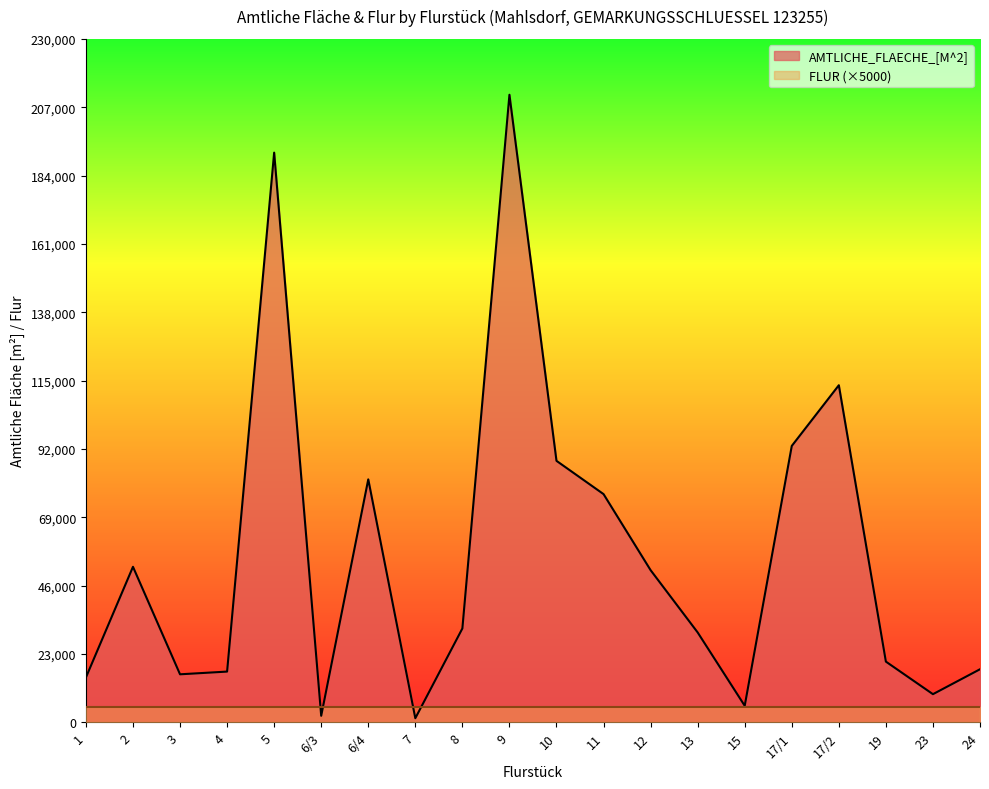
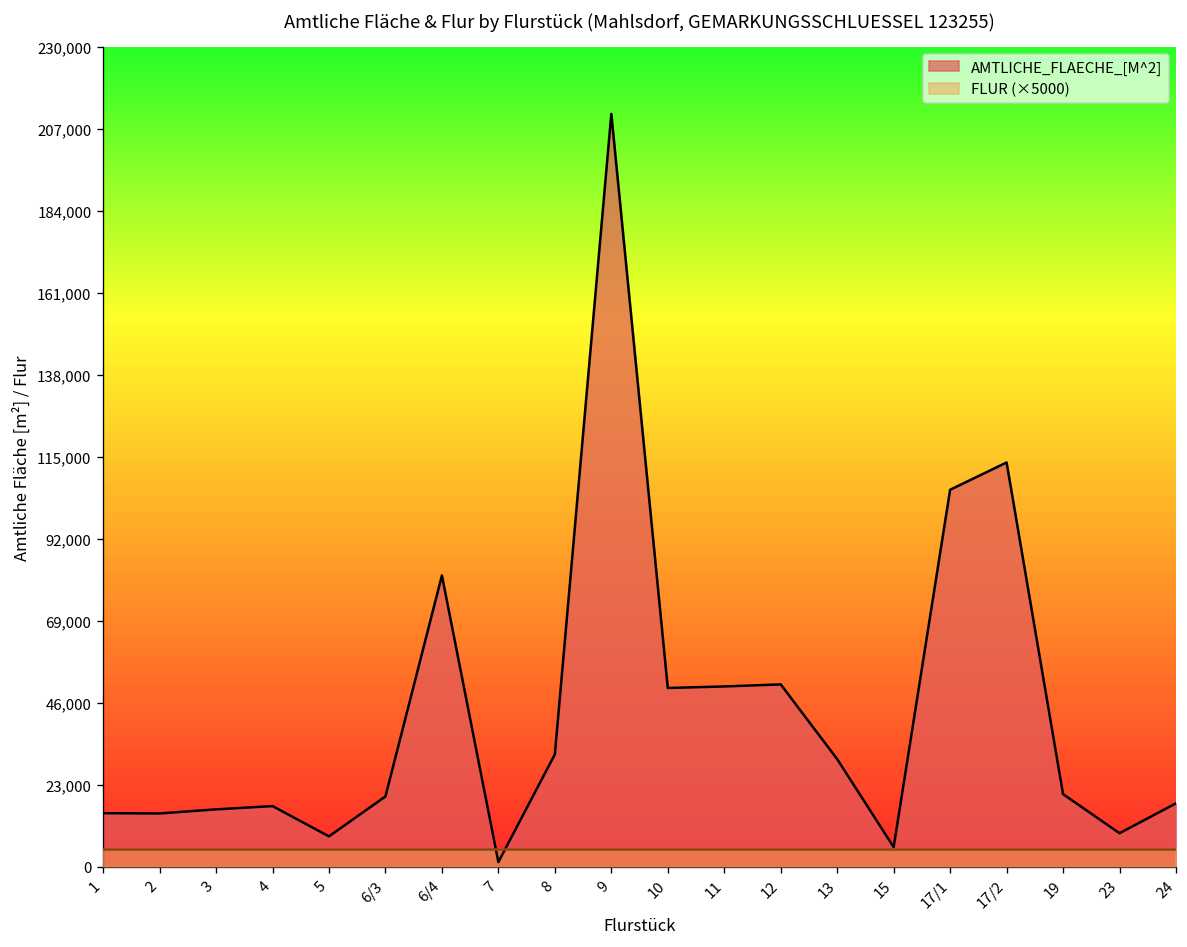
AMTLICHE_FLAECHE_[M^2], 2: 52,000 -> 15,000
AMTLICHE_FLAECHE_[M^2], 5: 192,000 -> 9,000
AMTLICHE_FLAECHE_[M^2], 6/3: 2,000 -> 20,000
AMTLICHE_FLAECHE_[M^2], 10: 88,000 -> 50,000
AMTLICHE_FLAECHE_[M^2], 11: 77,000 -> 51,000
AMTLICHE_FLAECHE_[M^2], 17/1: 93,000 -> 106,000
